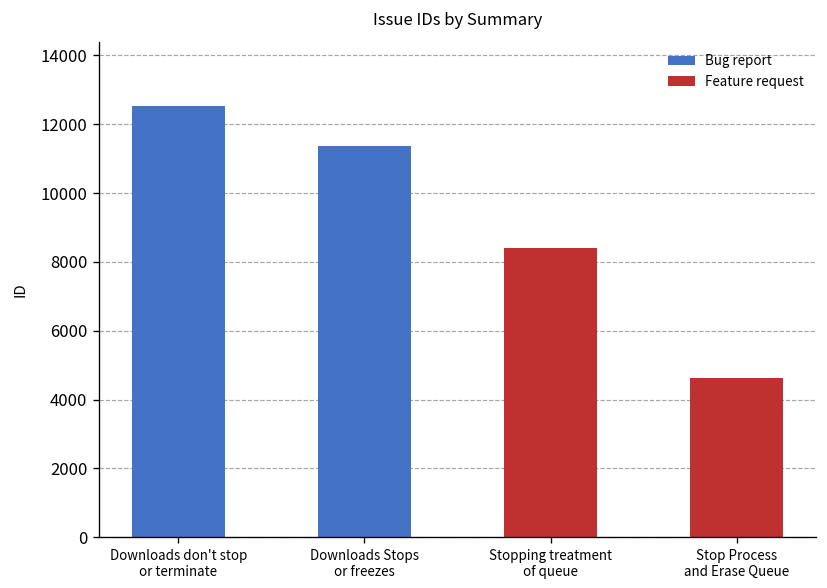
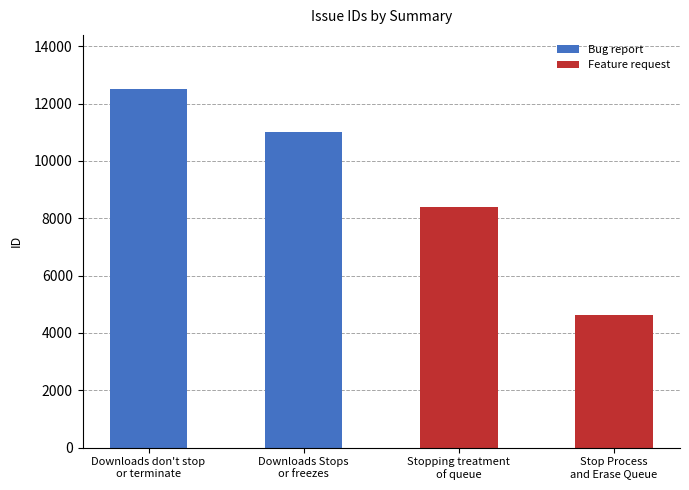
Downloads Stops or freezes: 11400 -> 11000
